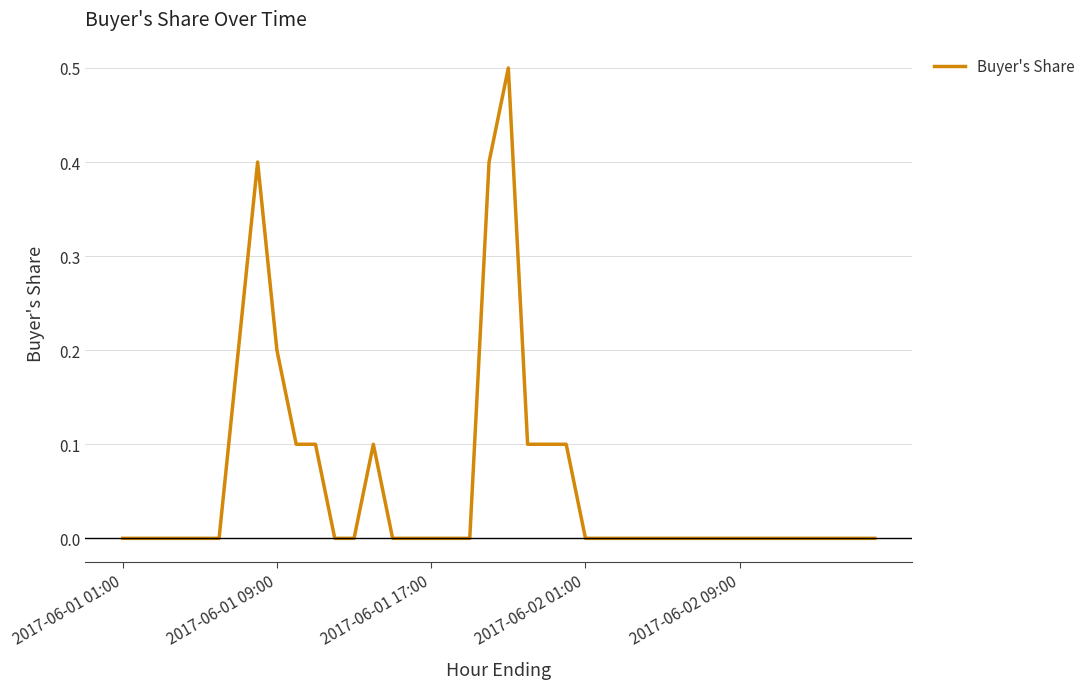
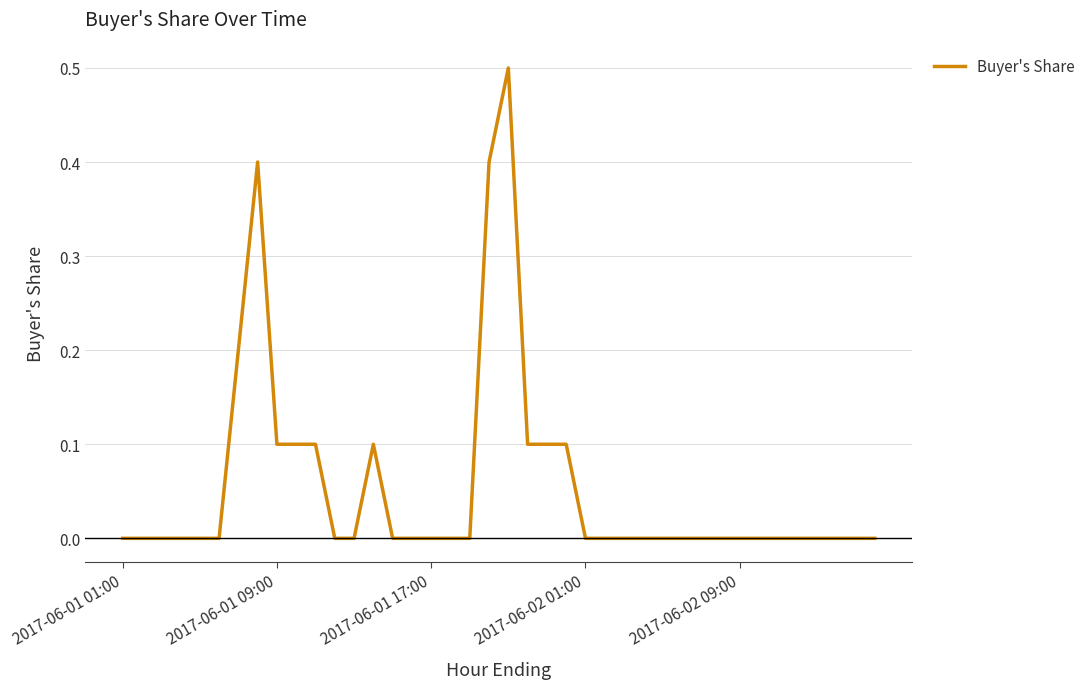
2017-06-01 09:00: 0.2 -> 0.1
